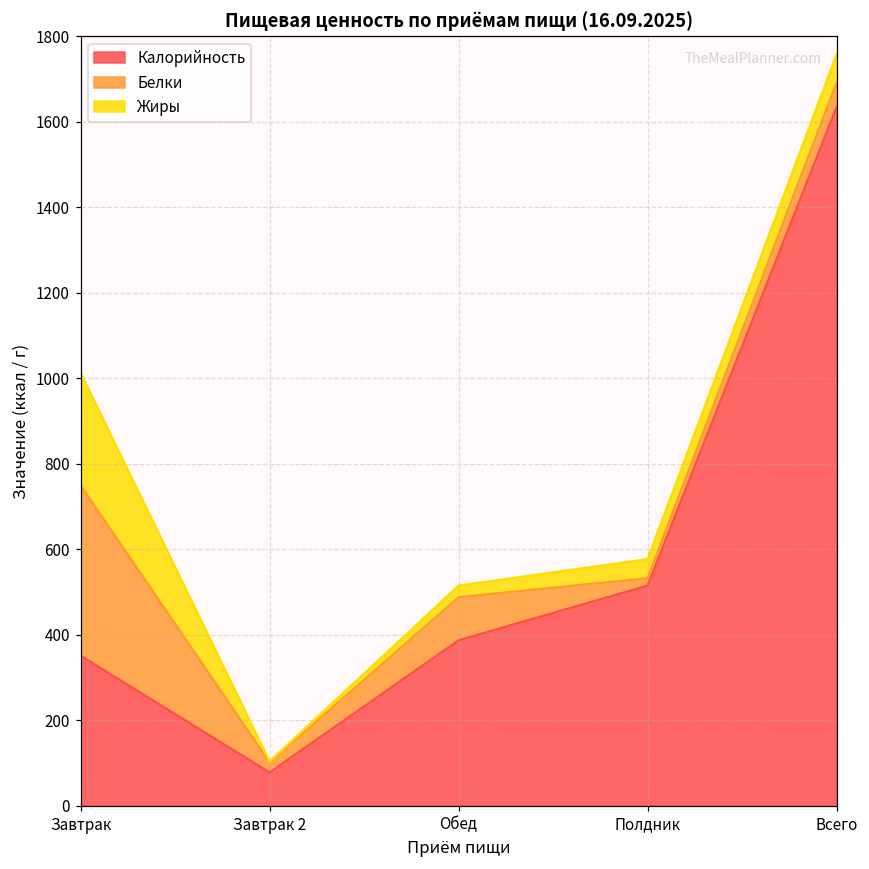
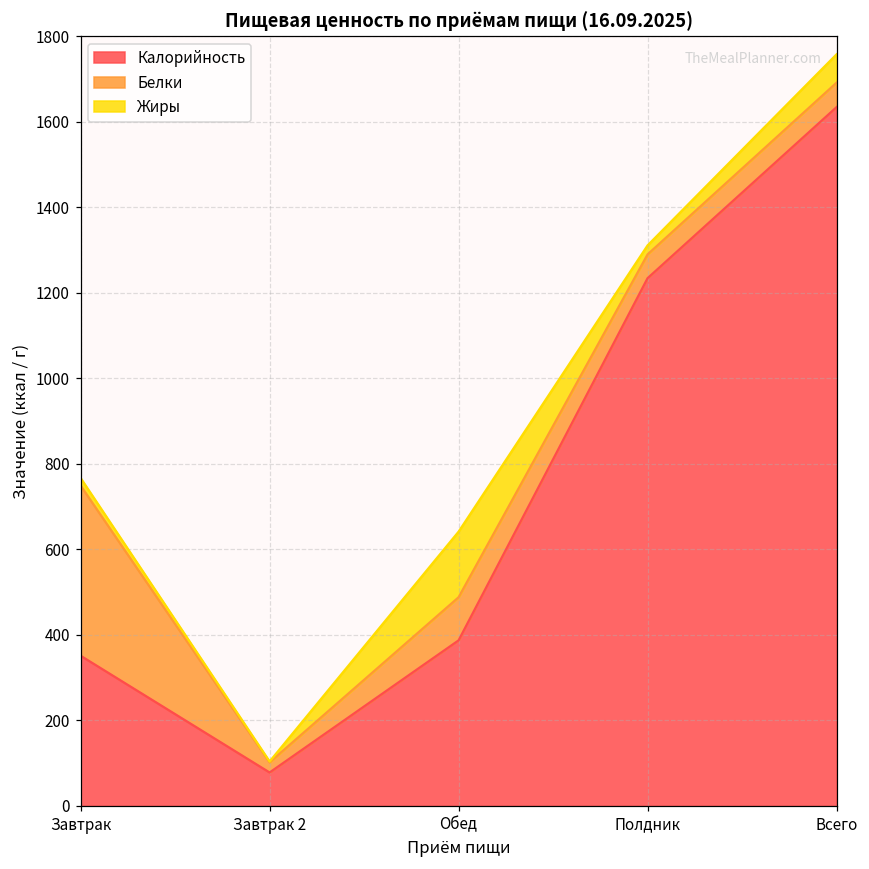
Жиры, Завтрак: 260 -> 20
Жиры, Обед: 30 -> 150
Калорийность, Полдник: 520 -> 1230
Белки, Полдник: 20 -> 60
Жиры, Полдник: 40 -> 20
